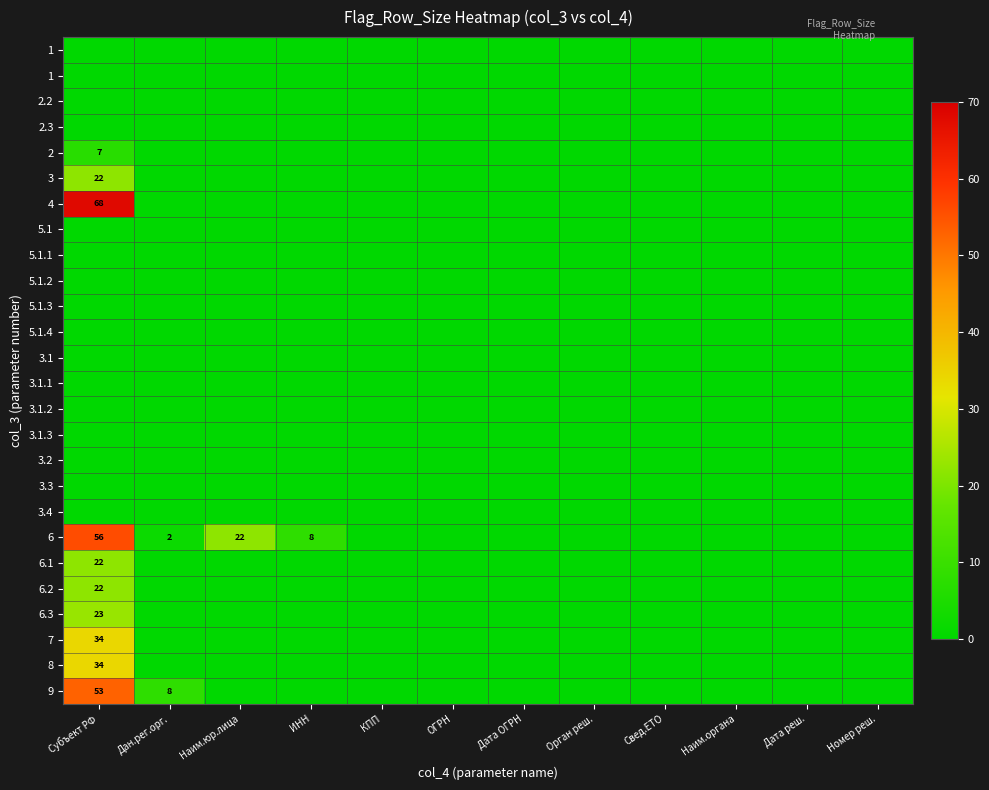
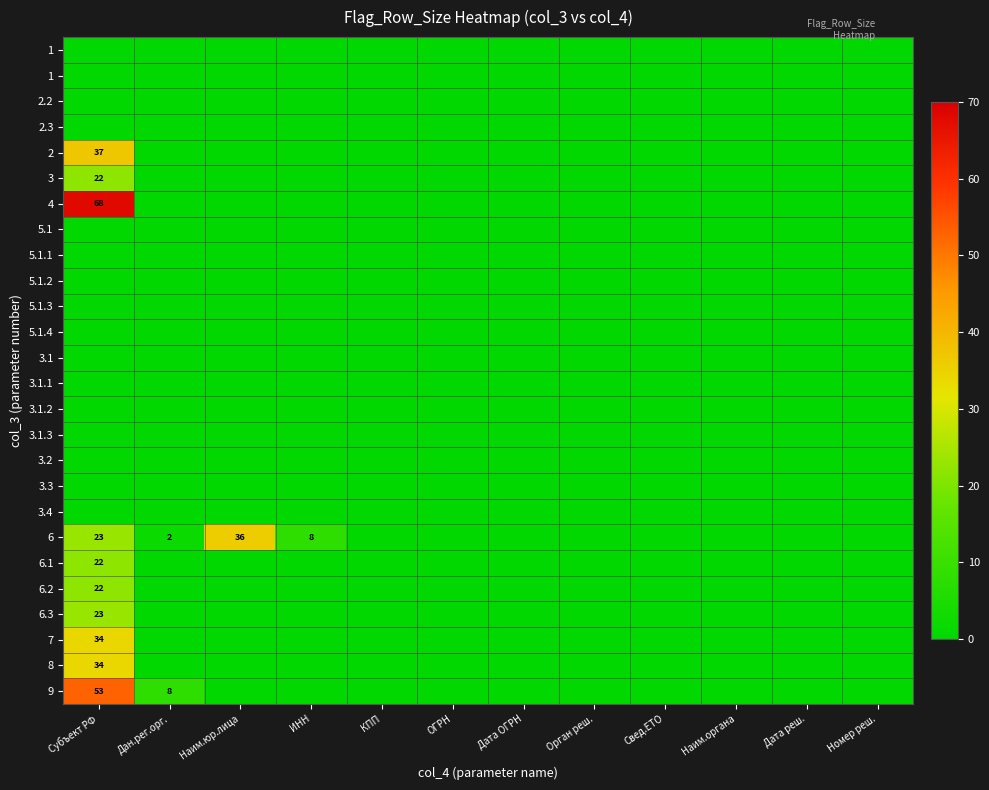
2, Субъект РФ: 7 -> 37
6, Субъект РФ: 56 -> 23
6, Наим.юр.лица: 22 -> 36
